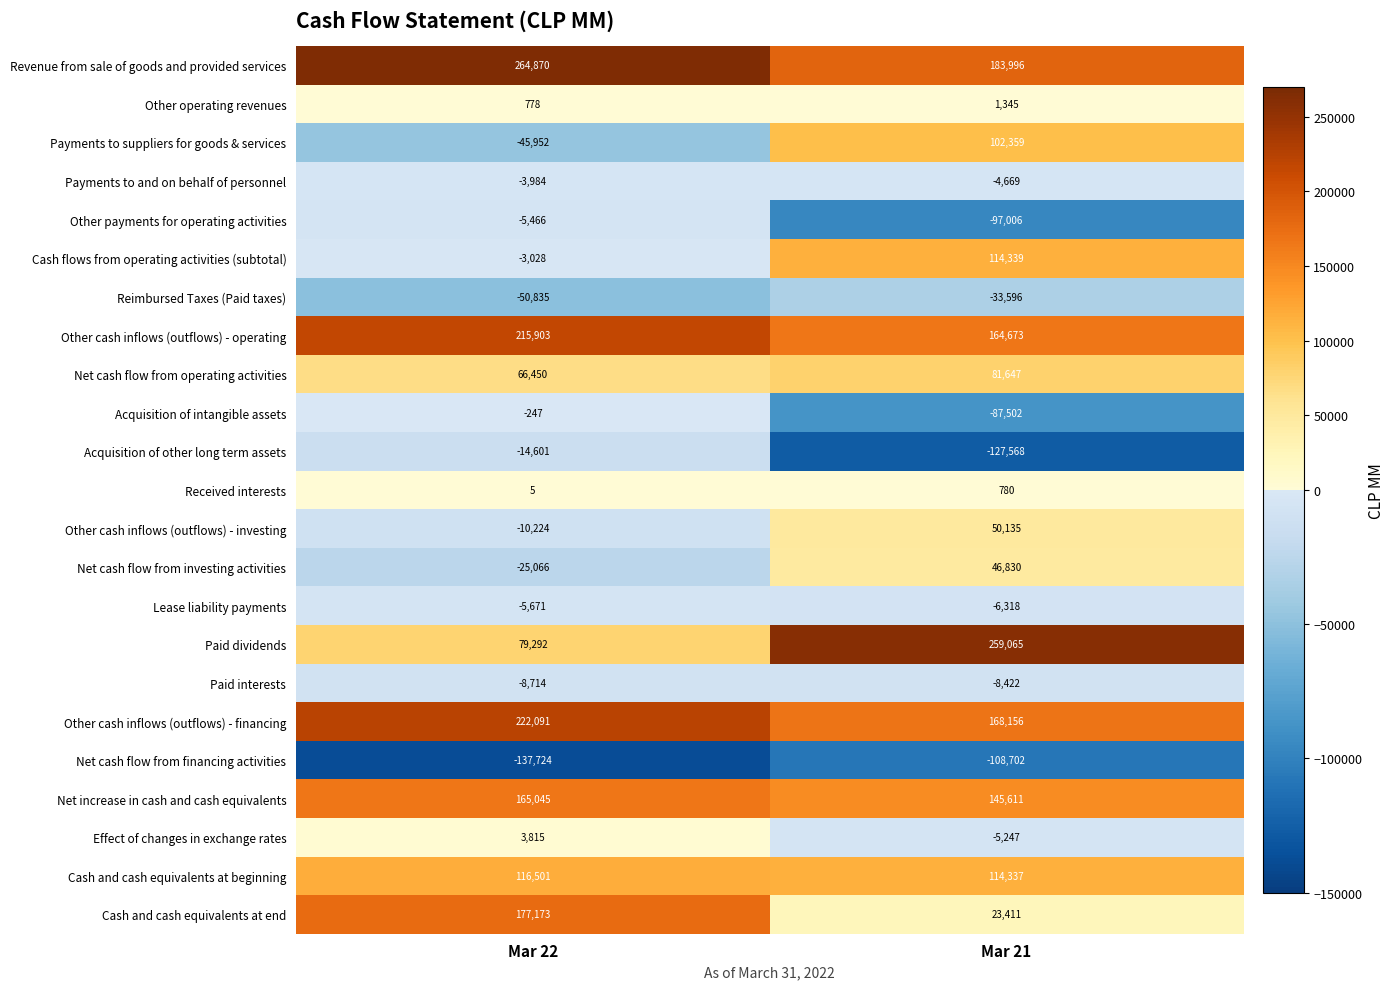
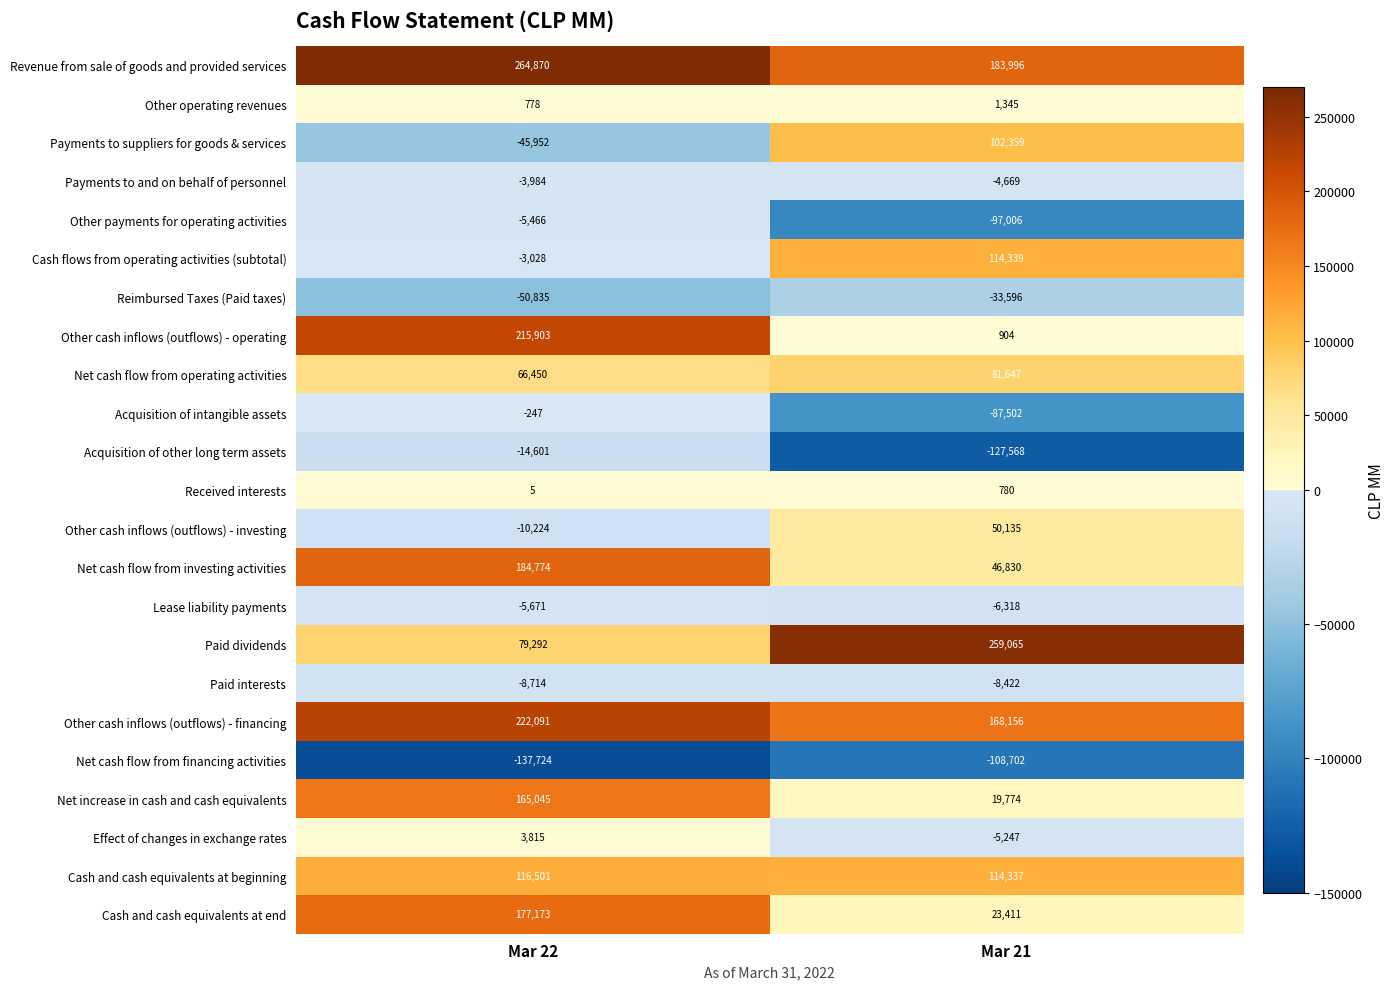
Other cash inflows (outflows) - operating, Mar 21: 164,673 -> 904
Net cash flow from investing activities, Mar 22: -25,066 -> 184,774
Net increase in cash and cash equivalents, Mar 21: 145,611 -> 19,774
